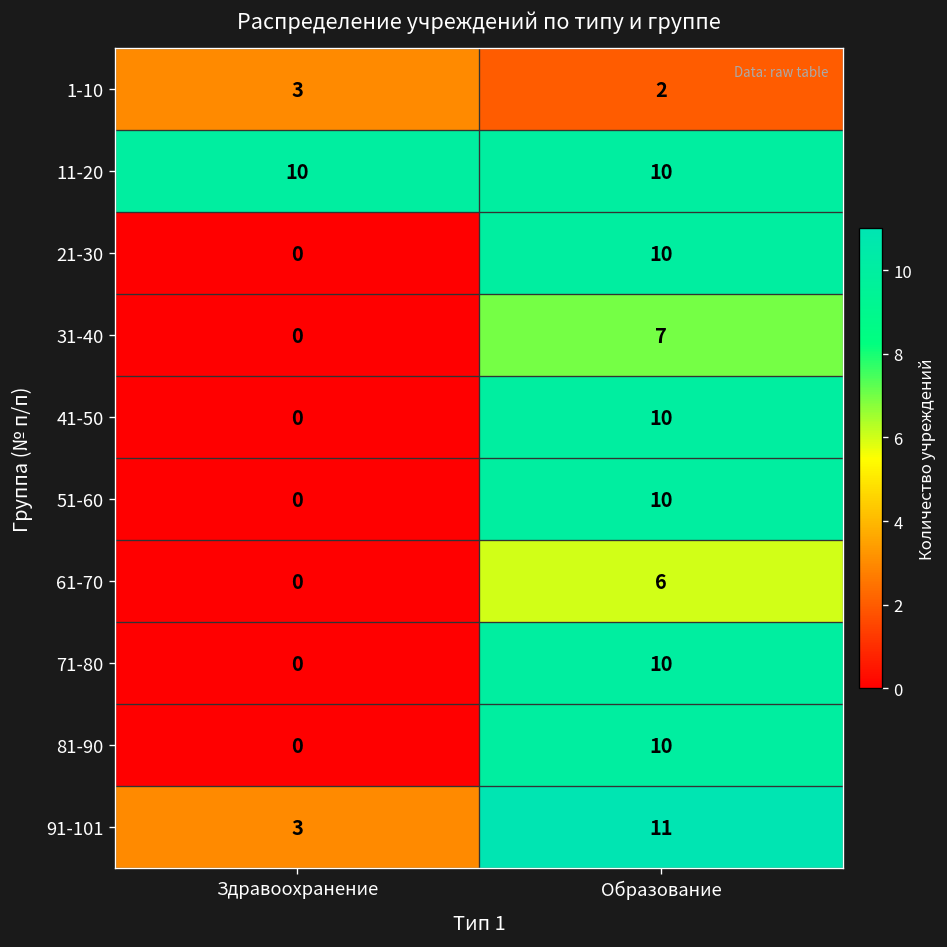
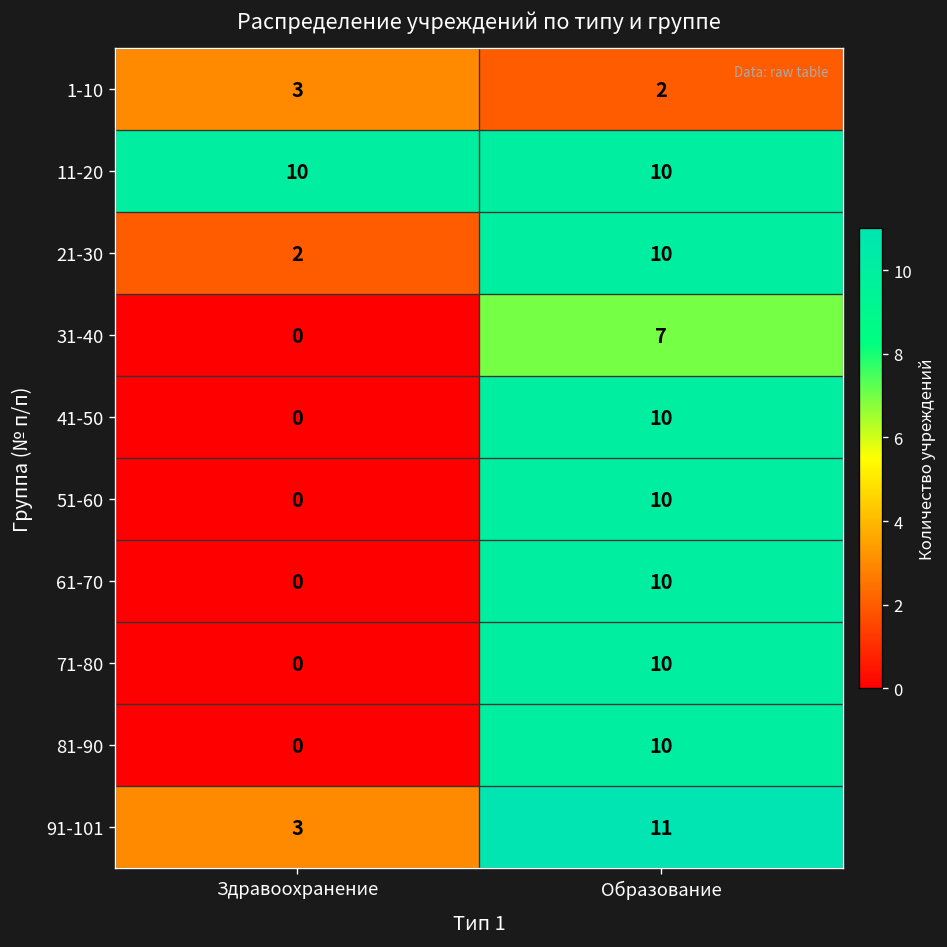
21-30, Здравоохранение: 0 -> 2
61-70, Образование: 6 -> 10
